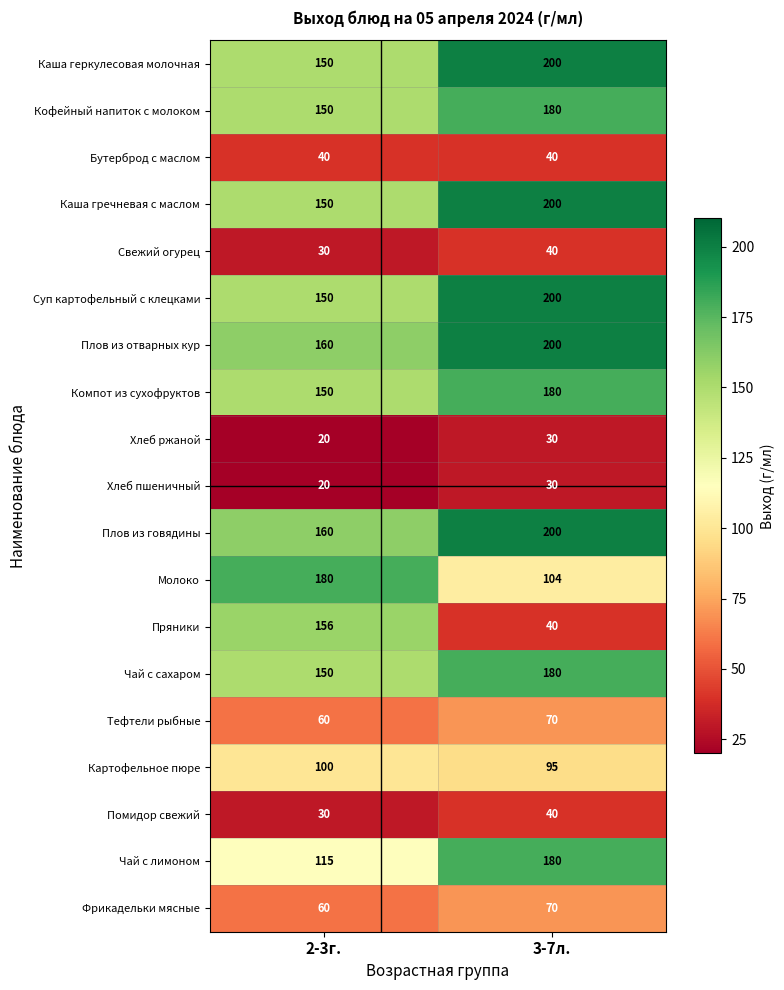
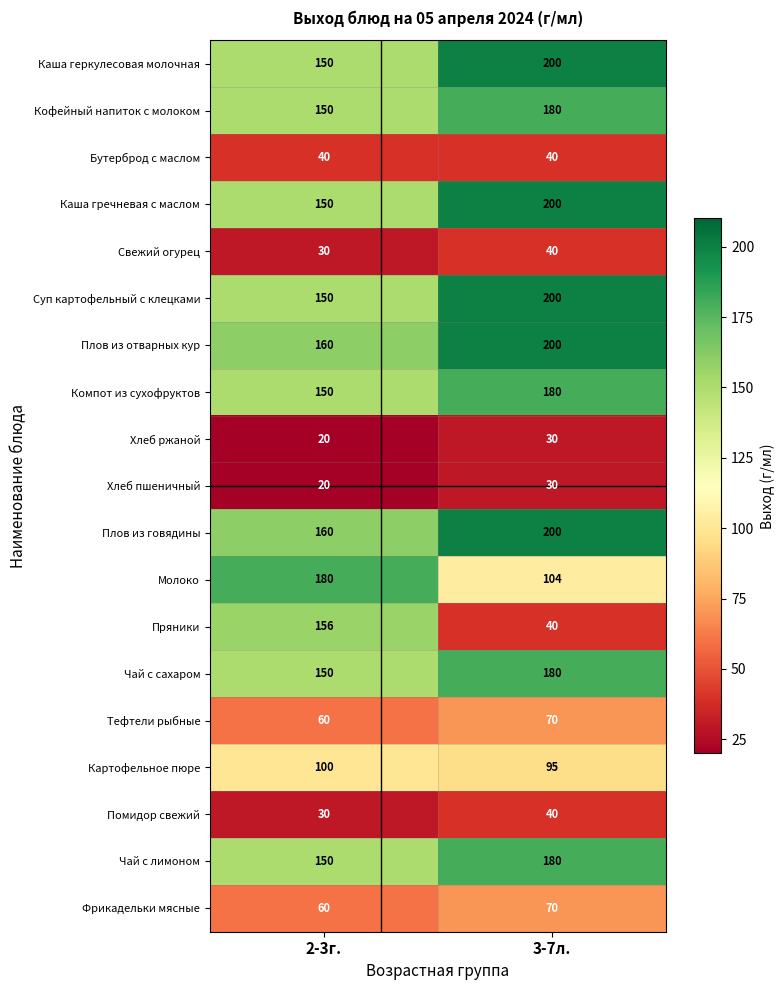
Чай с лимоном, 2-3г.: 115 -> 150
